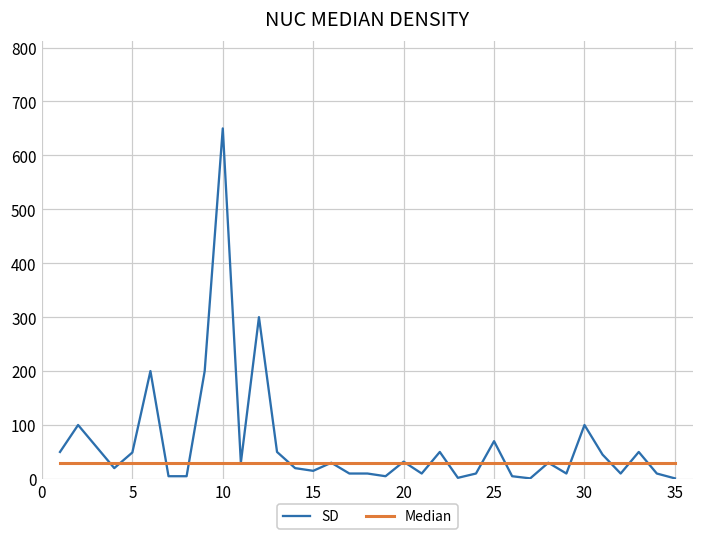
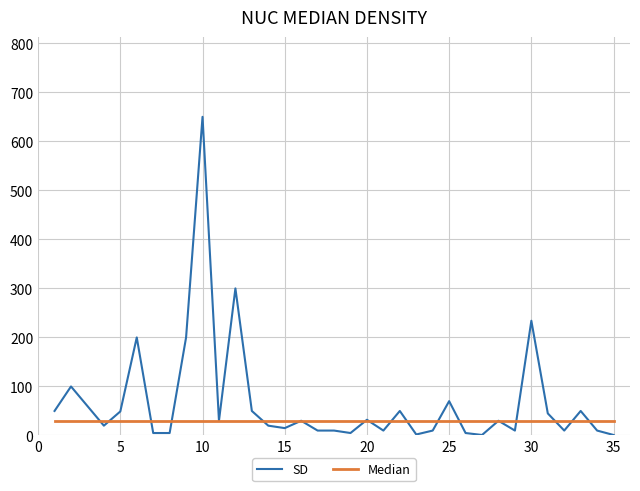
SD, 30: 100 -> 230
